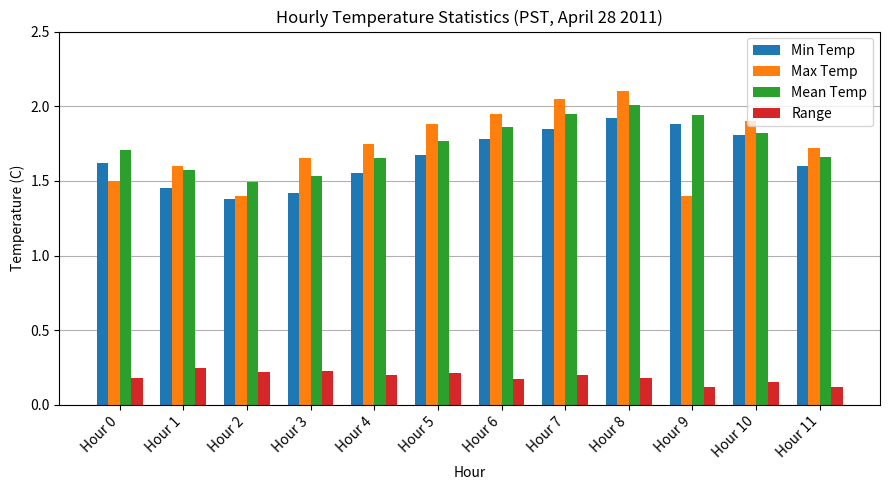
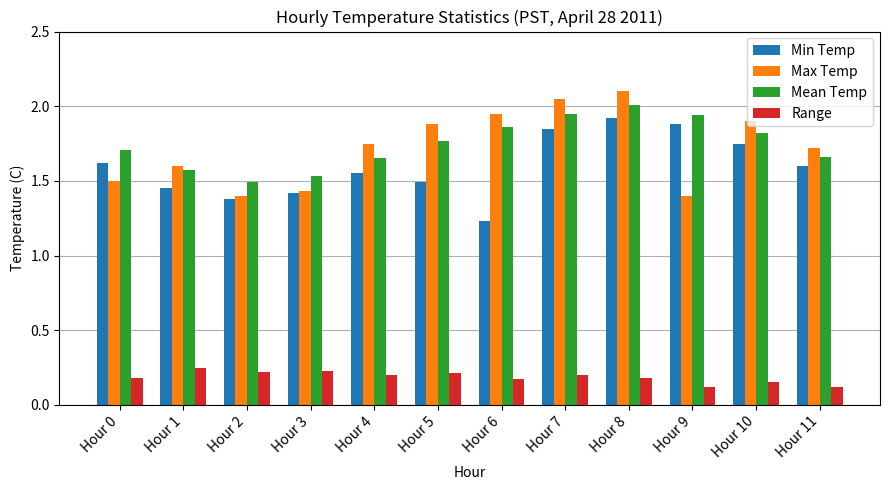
Max Temp, Hour 3: 1.65 -> 1.43
Min Temp, Hour 5: 1.67 -> 1.49
Min Temp, Hour 6: 1.78 -> 1.23
Min Temp, Hour 10: 1.81 -> 1.75
